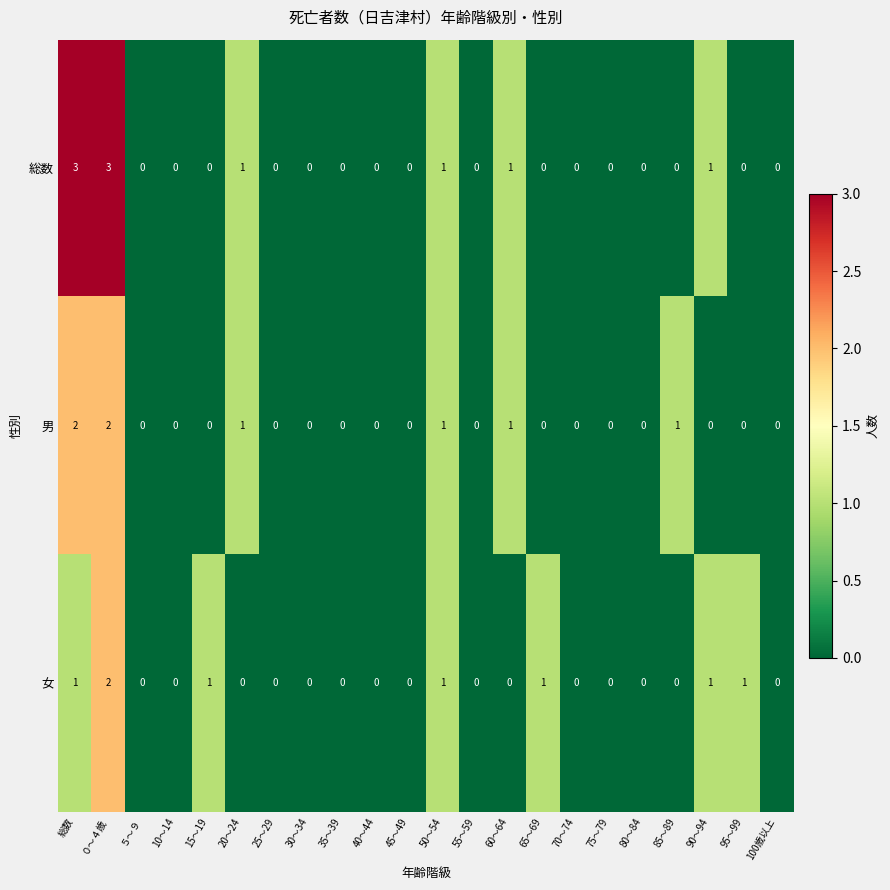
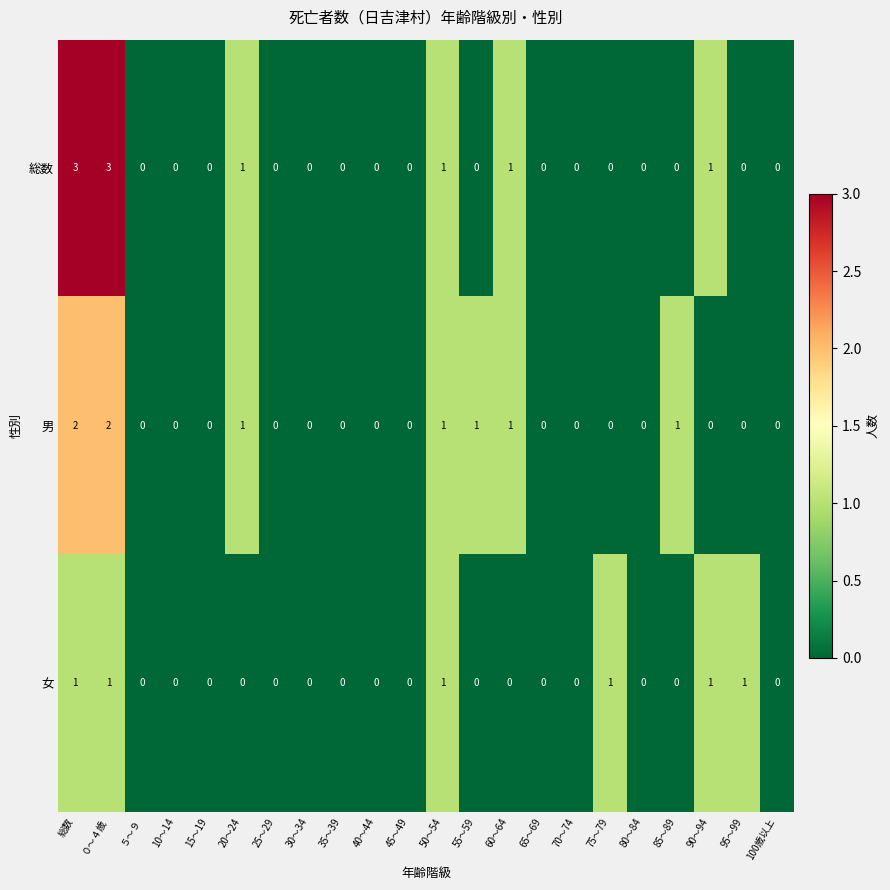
男, 55～59: 0 -> 1
女, ０～４歳: 2 -> 1
女, 15～19: 1 -> 0
女, 65～69: 1 -> 0
女, 75～79: 0 -> 1
